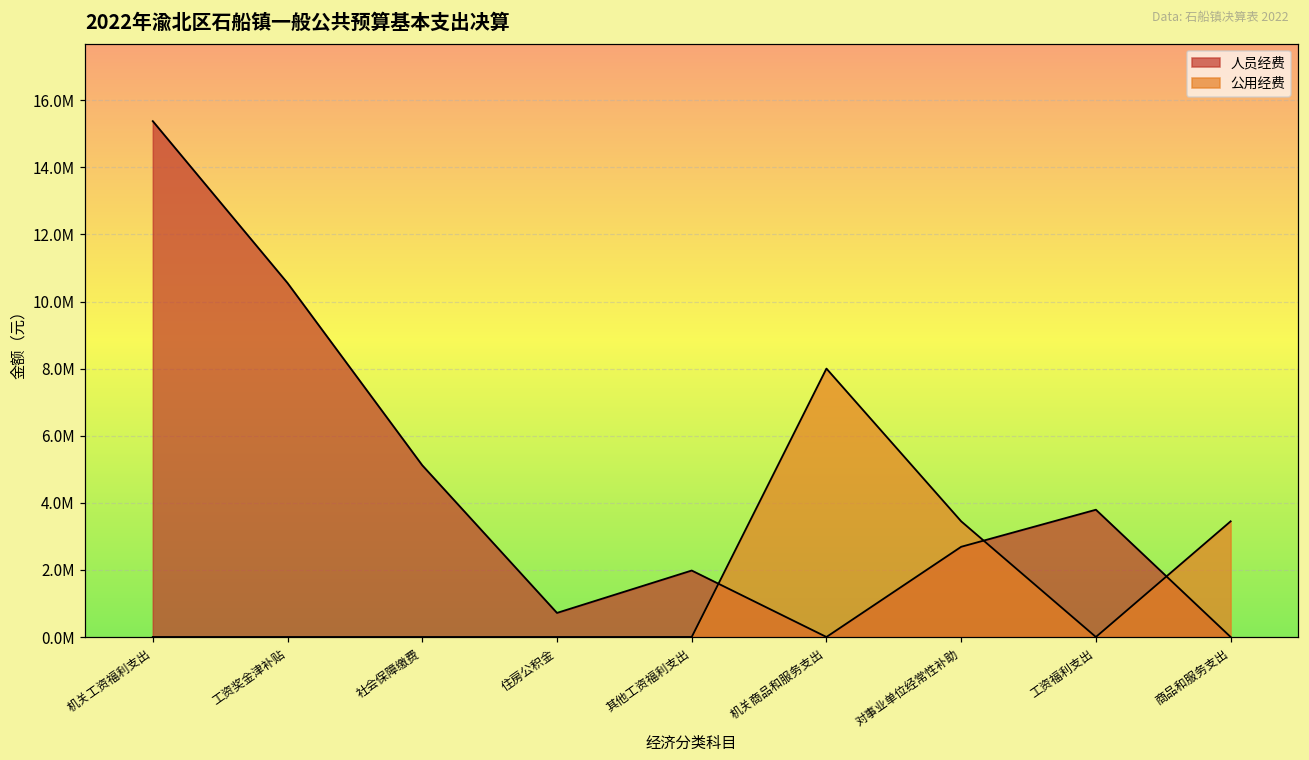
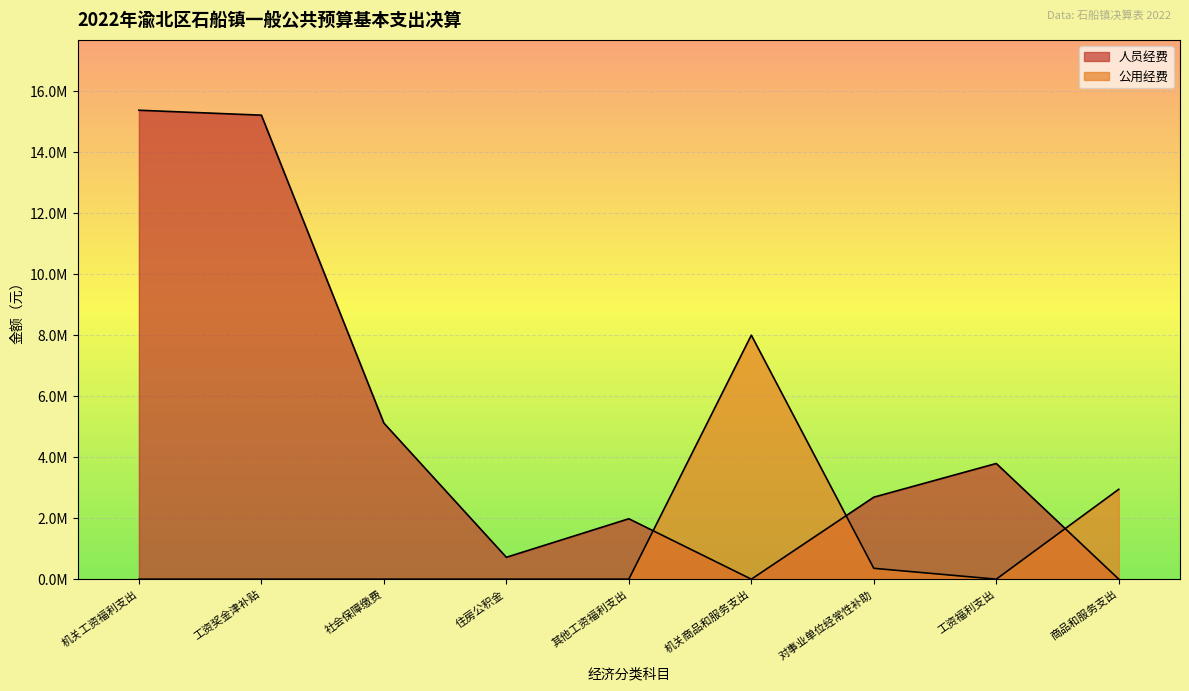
人员经费, 工资奖金津补贴: 10600000 -> 15200000
公用经费, 对事业单位经常性补助: 3400000 -> 400000
公用经费, 商品和服务支出: 3400000 -> 2900000
